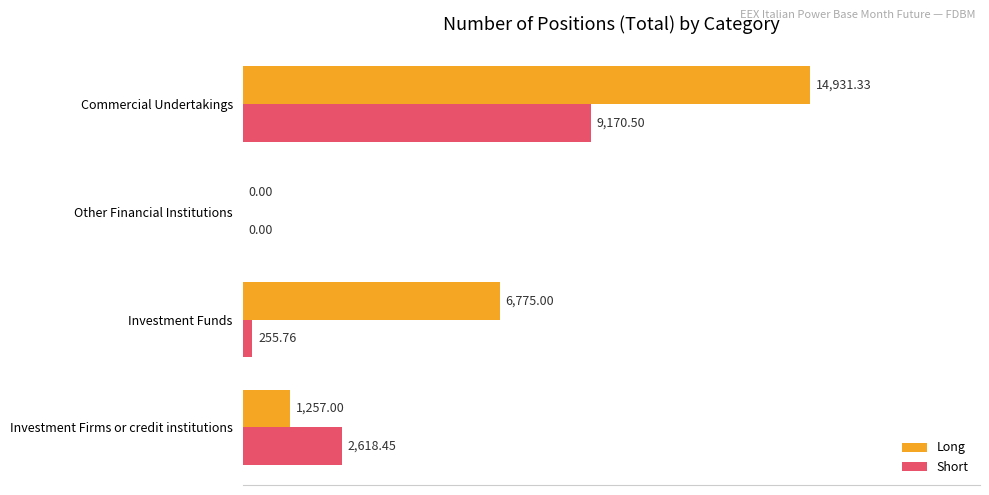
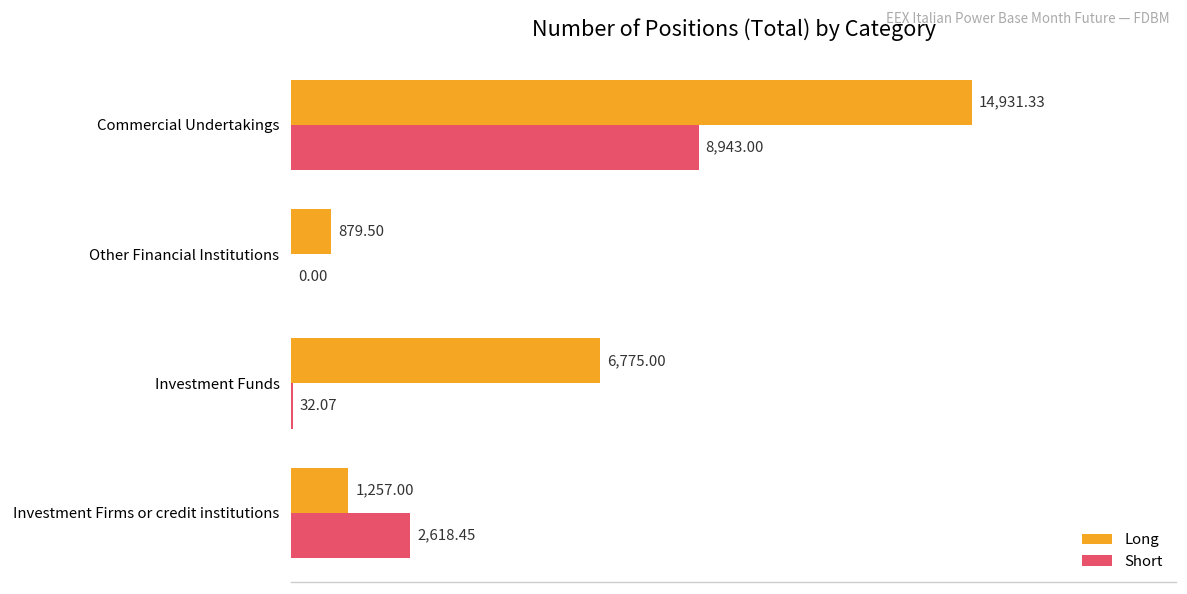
Short, Commercial Undertakings: 9,170.50 -> 8,943.00
Long, Other Financial Institutions: 0.00 -> 879.50
Short, Investment Funds: 255.76 -> 32.07
